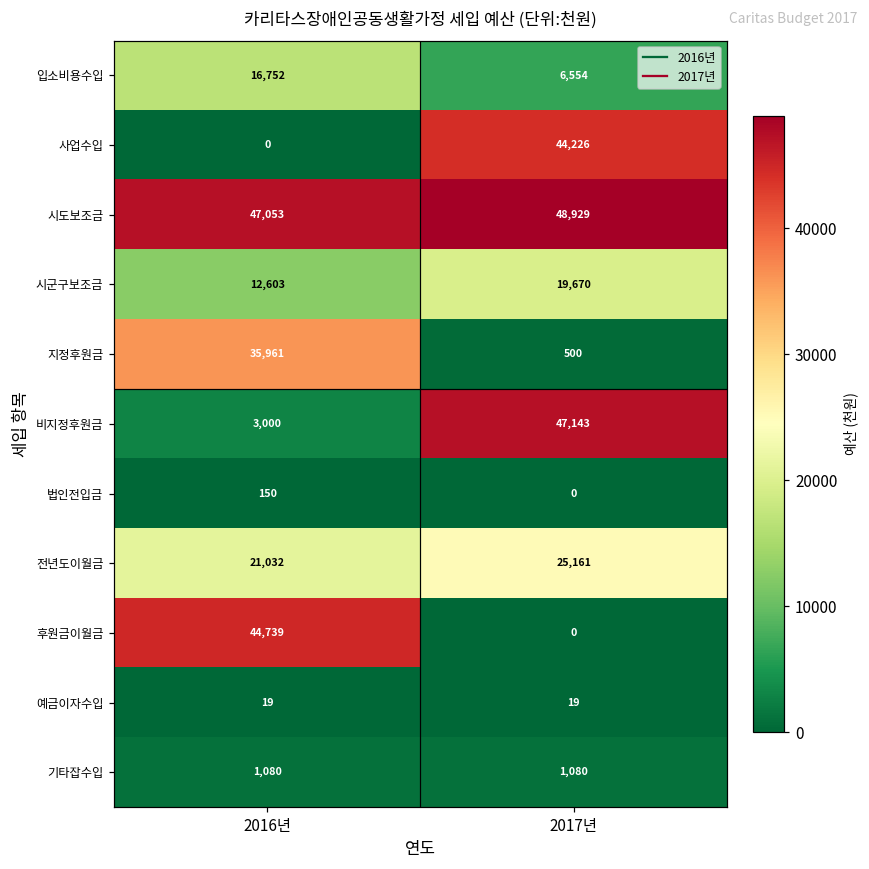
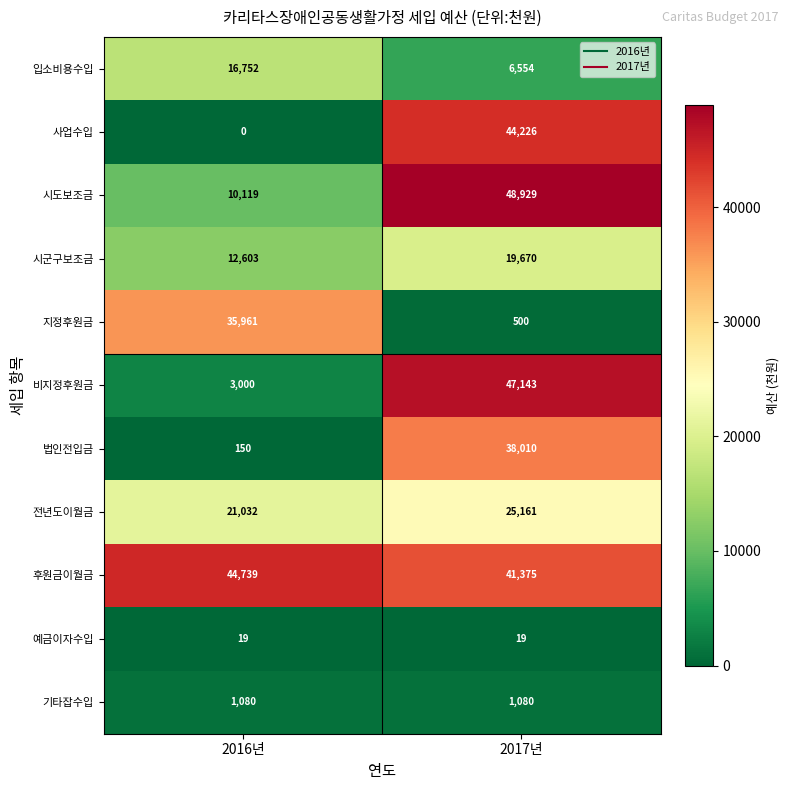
시도보조금, 2016년: 47,053 -> 10,119
법인전입금, 2017년: 0 -> 38,010
후원금이월금, 2017년: 0 -> 41,375
